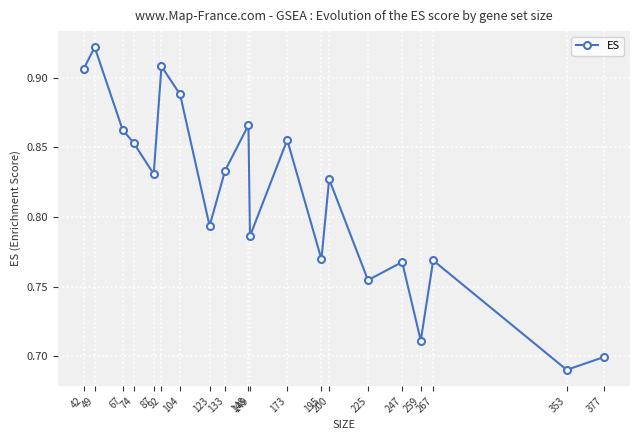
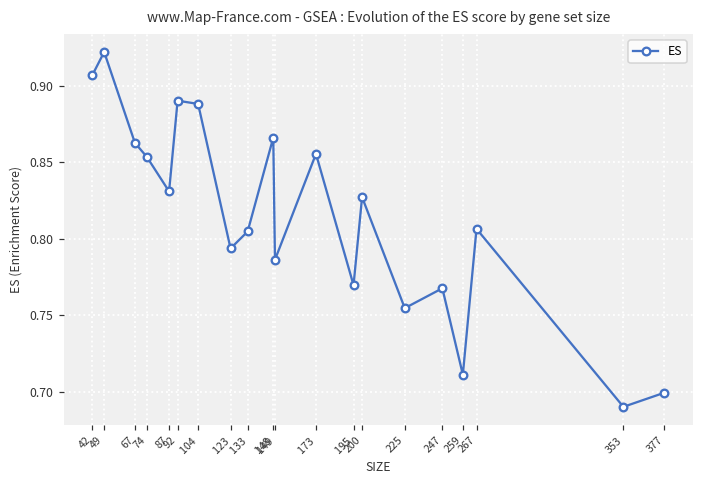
92: 0.908 -> 0.890
133: 0.833 -> 0.805
267: 0.769 -> 0.806
